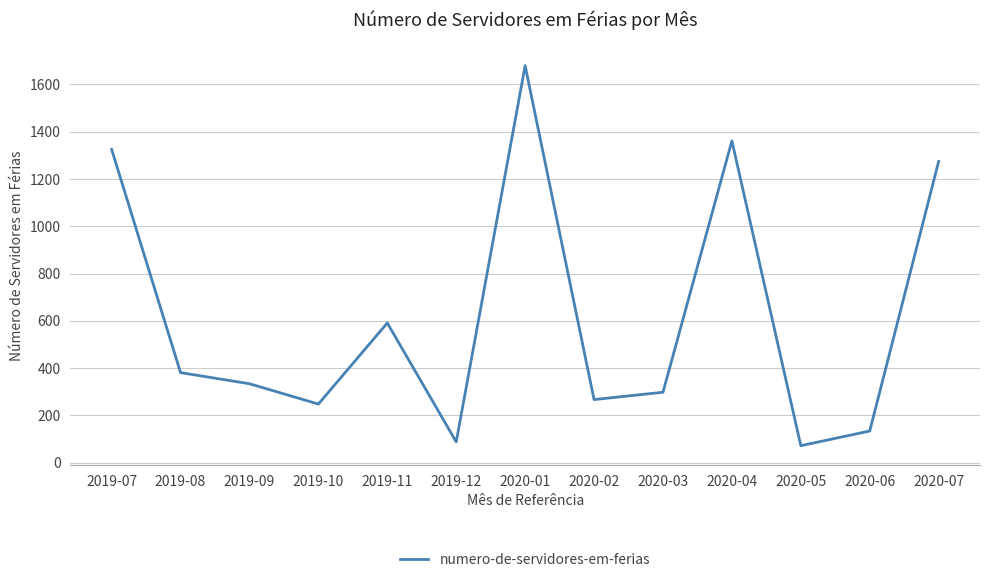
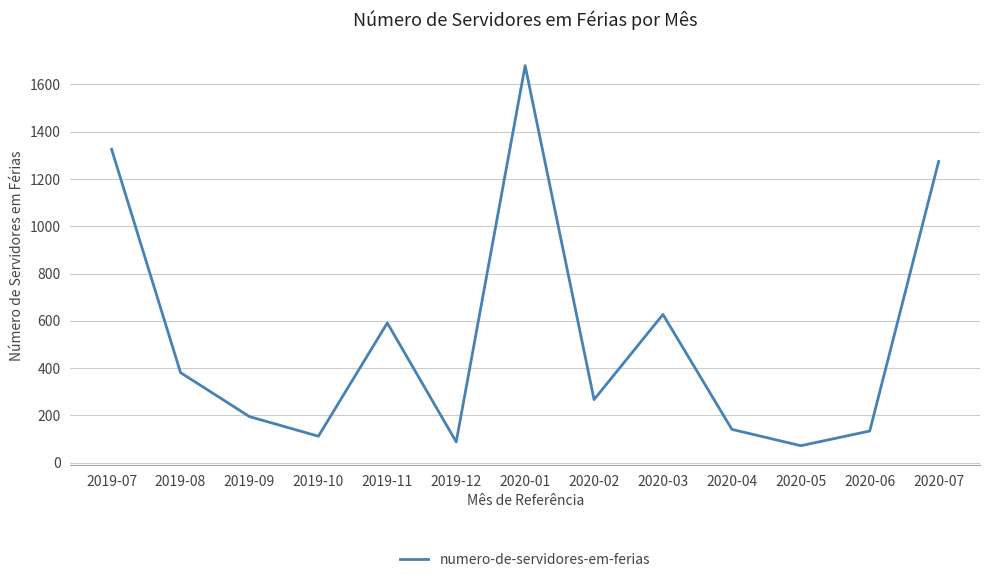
2019-09: 330 -> 200
2019-10: 250 -> 110
2020-03: 300 -> 630
2020-04: 1360 -> 140
